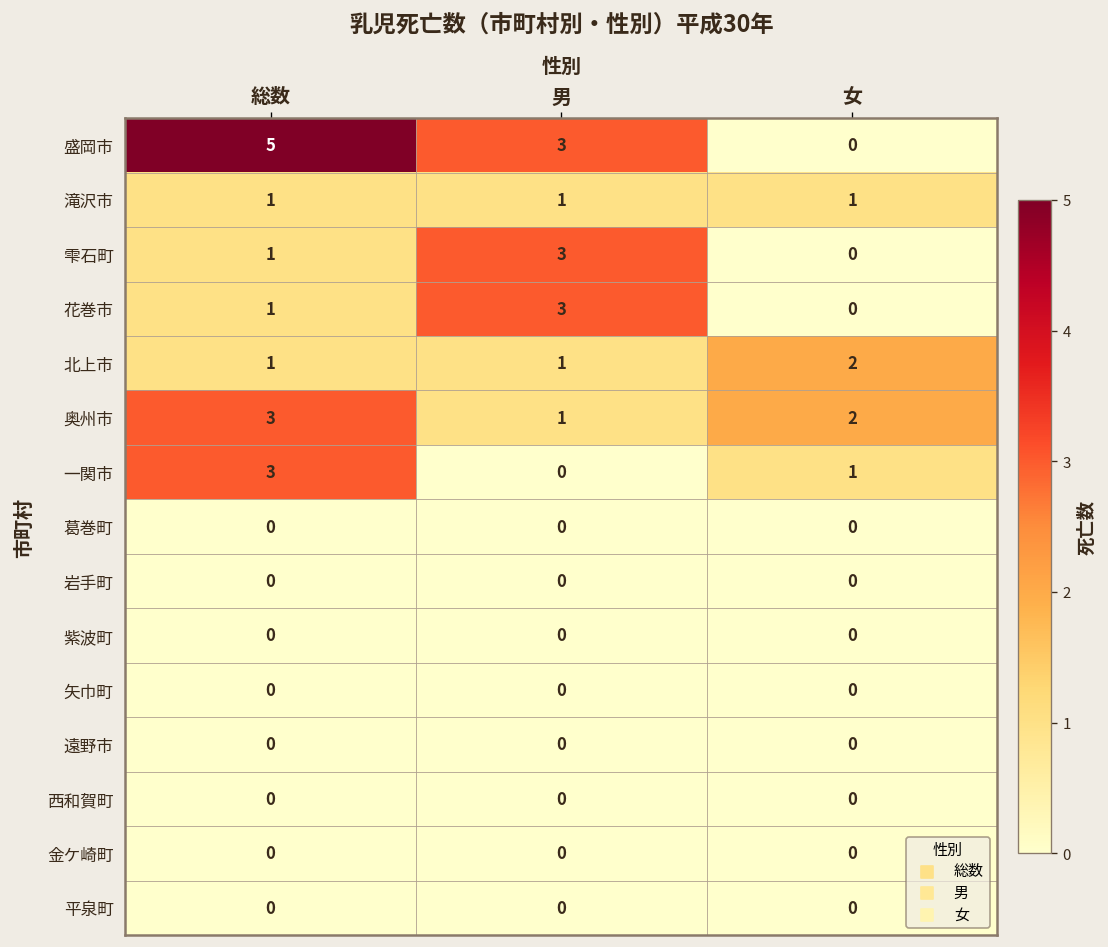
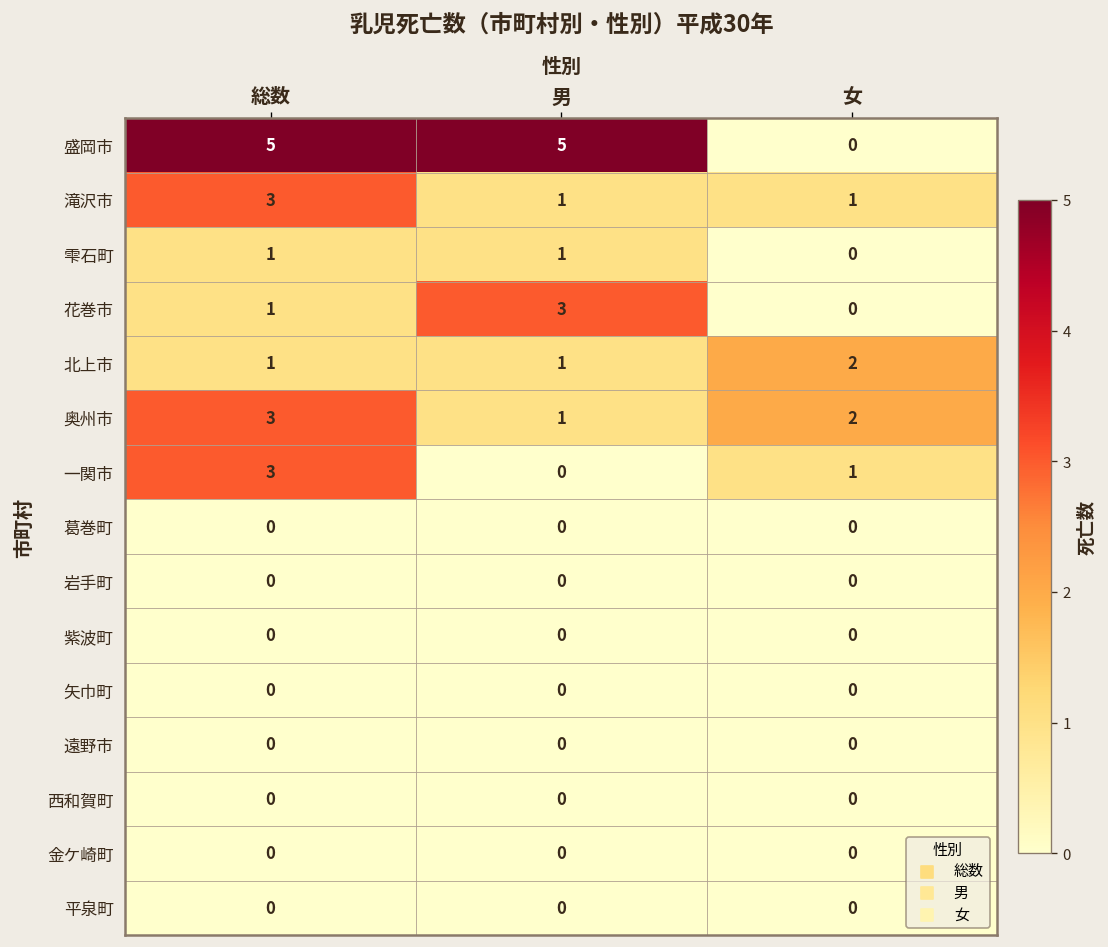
盛岡市, 男: 3 -> 5
滝沢市, 総数: 1 -> 3
雫石町, 男: 3 -> 1
